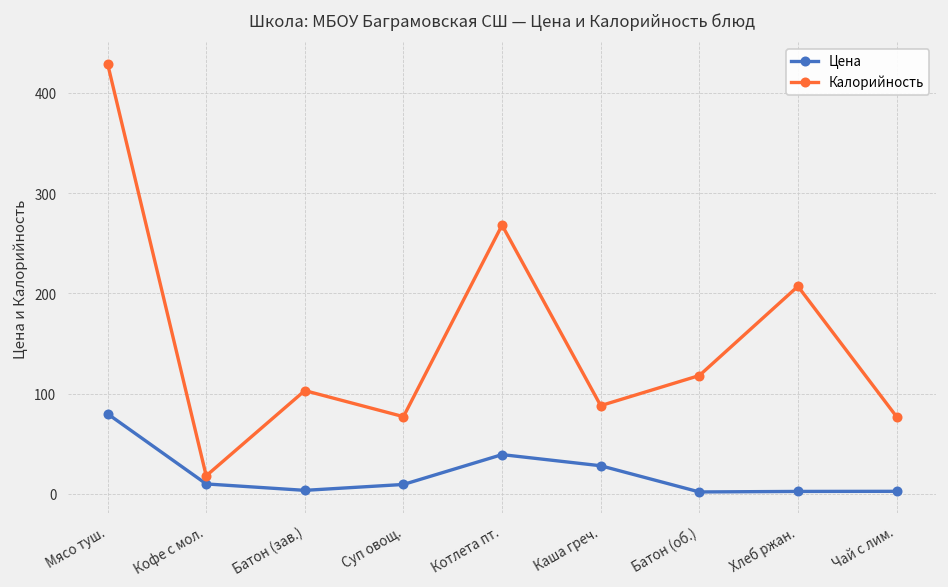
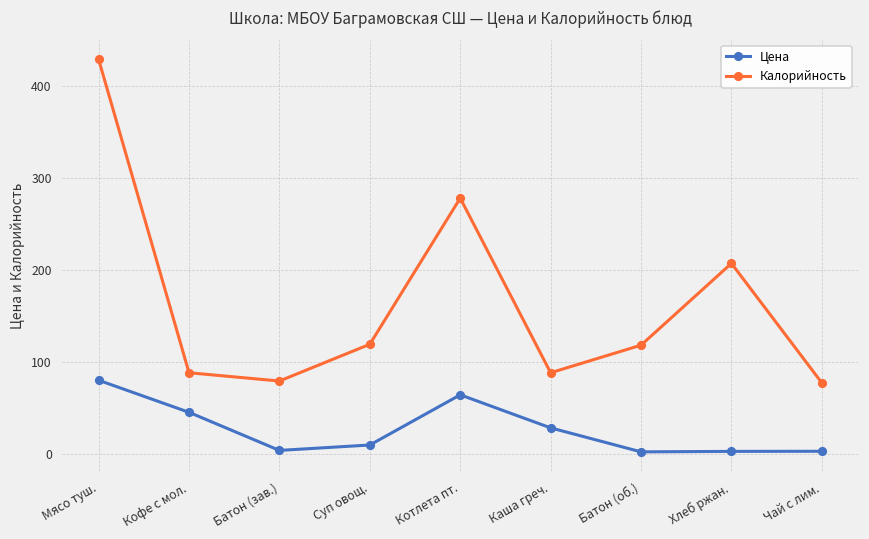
Цена, Кофе с мол.: 10 -> 40
Калорийность, Кофе с мол.: 20 -> 90
Калорийность, Батон (зав.): 100 -> 80
Калорийность, Суп овощ.: 80 -> 120
Цена, Котлета пт.: 40 -> 60
Калорийность, Котлета пт.: 270 -> 280
